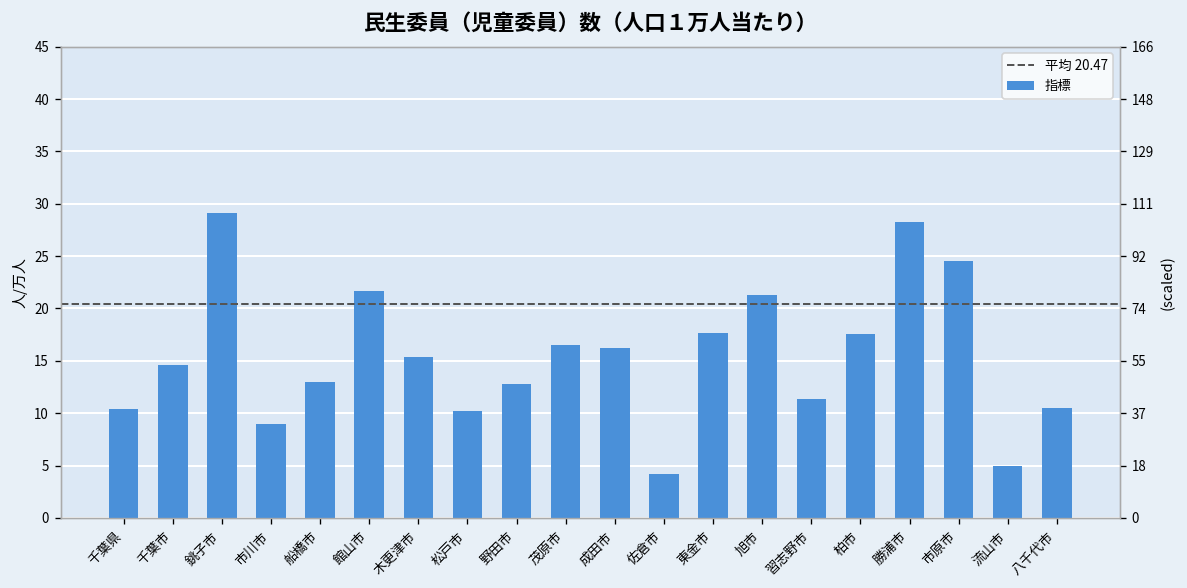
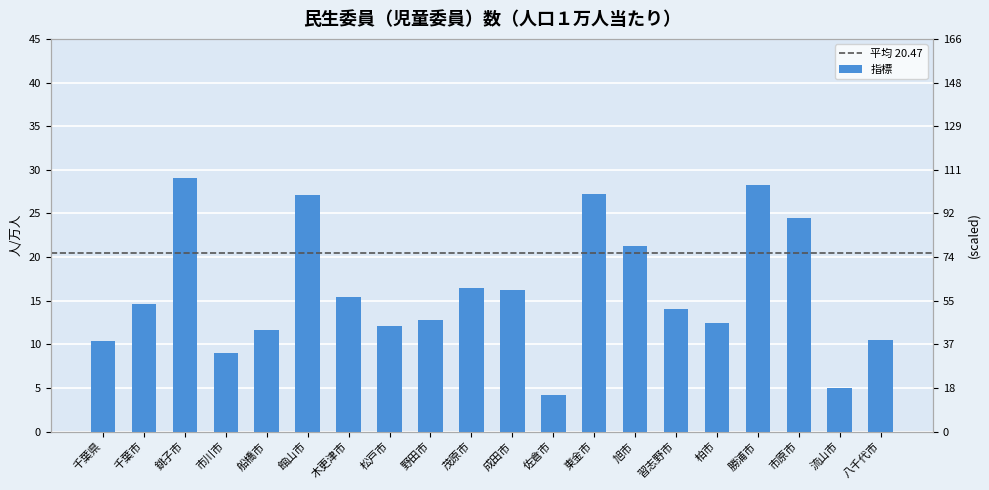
船橋市: 13 -> 12
館山市: 22 -> 27
松戸市: 10 -> 12
東金市: 18 -> 27
習志野市: 11 -> 14
柏市: 18 -> 12
